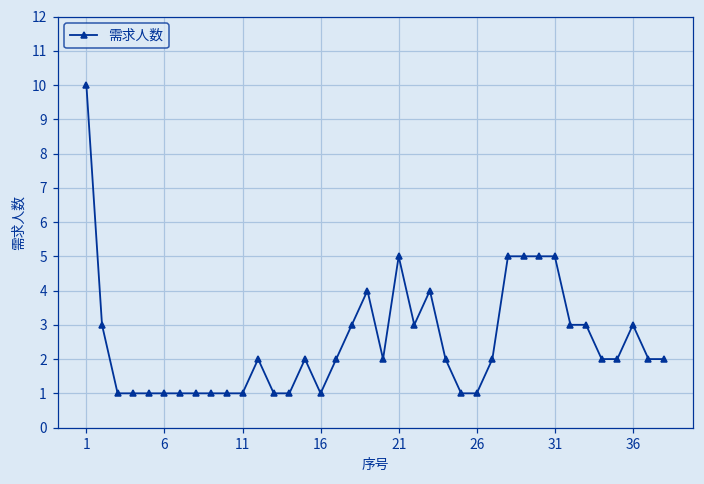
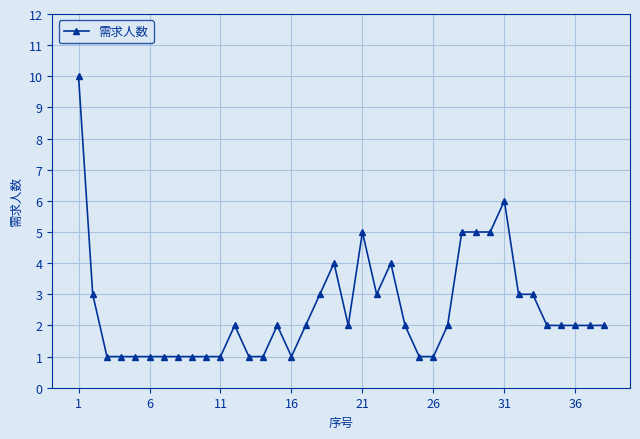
31: 5 -> 6
36: 3 -> 2
